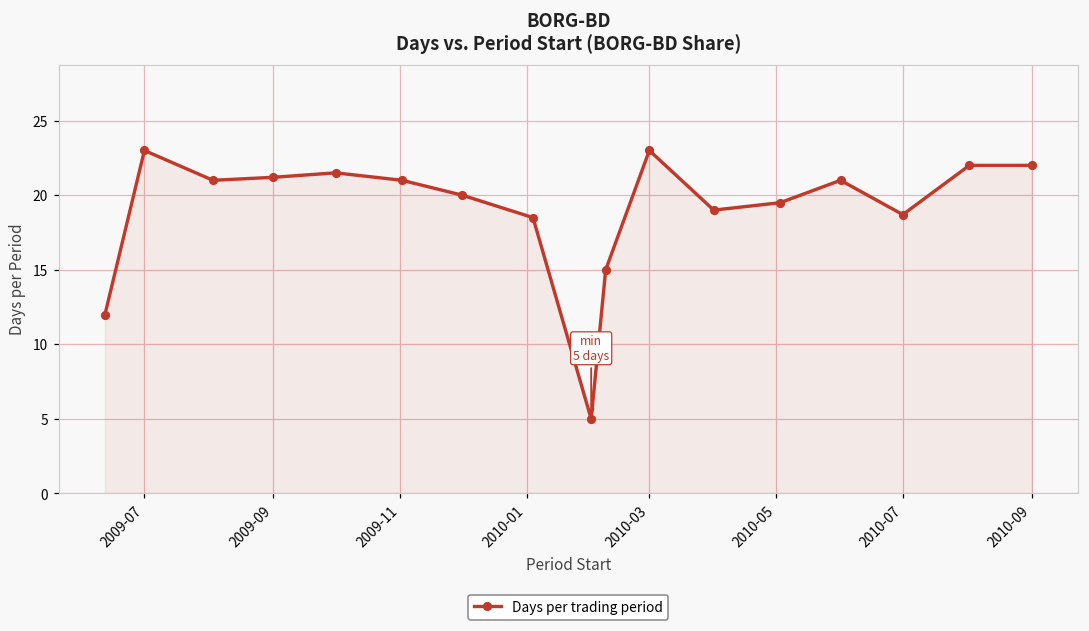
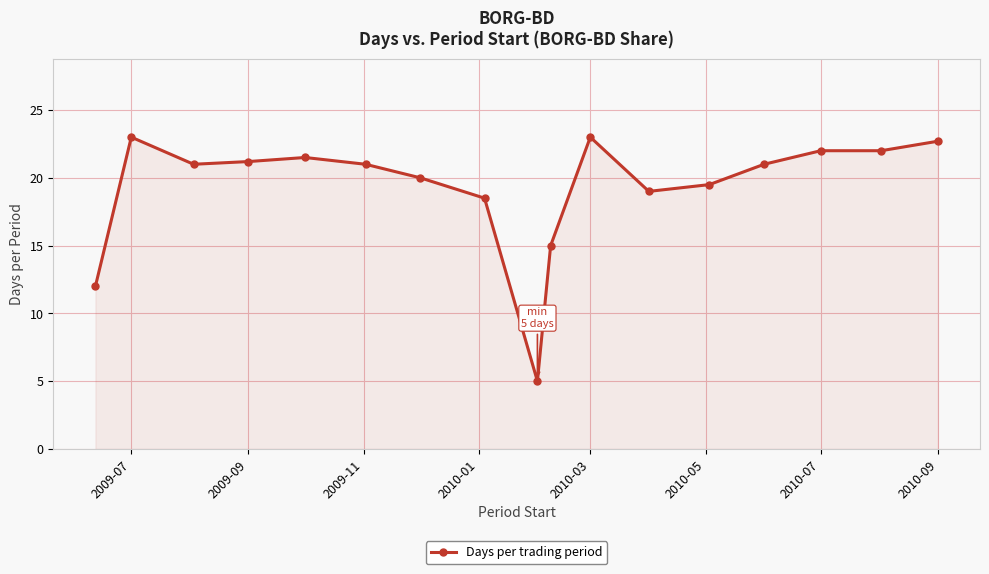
2010-07: 18.7 -> 22.0
2010-09: 22.0 -> 22.7
